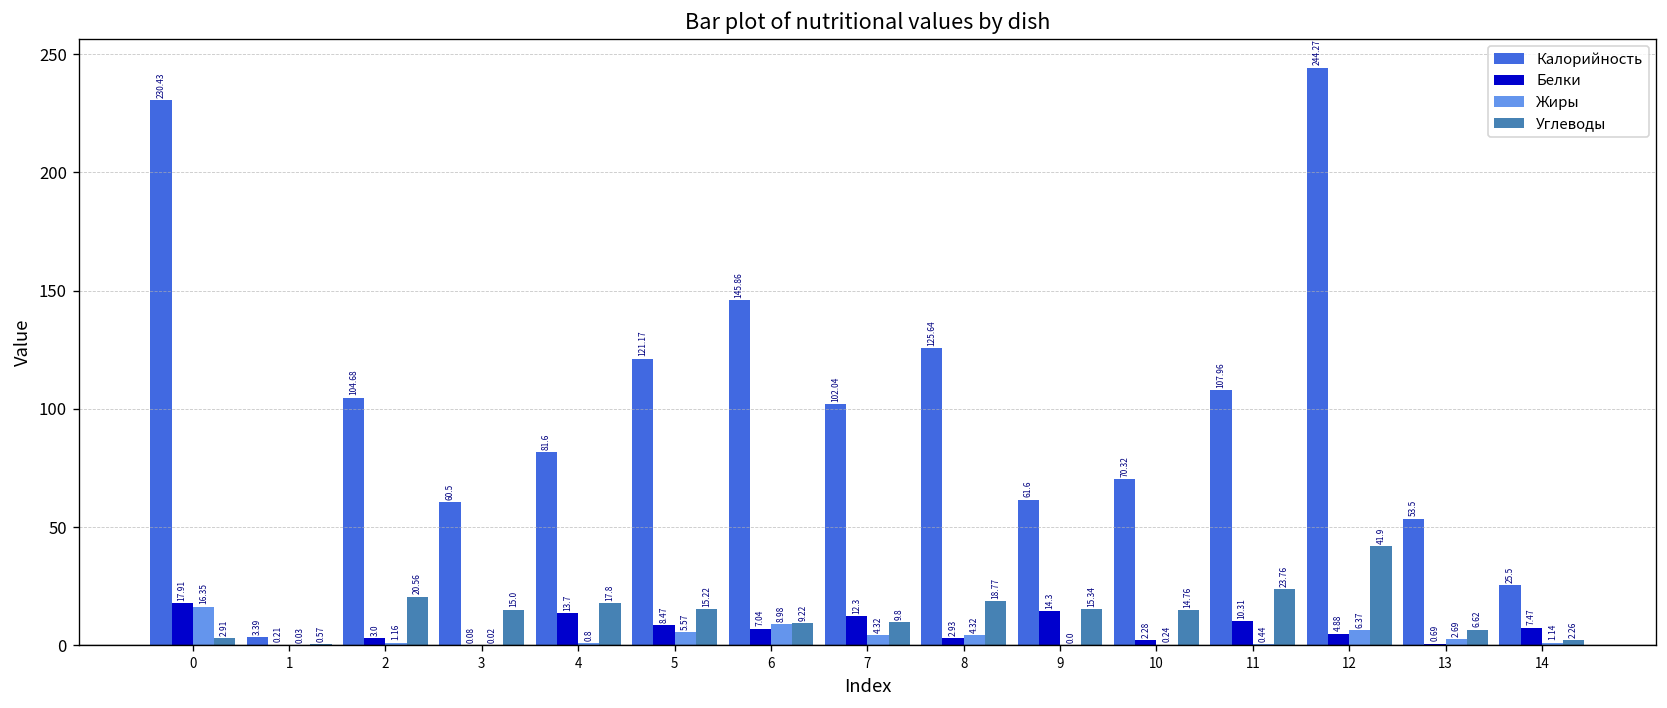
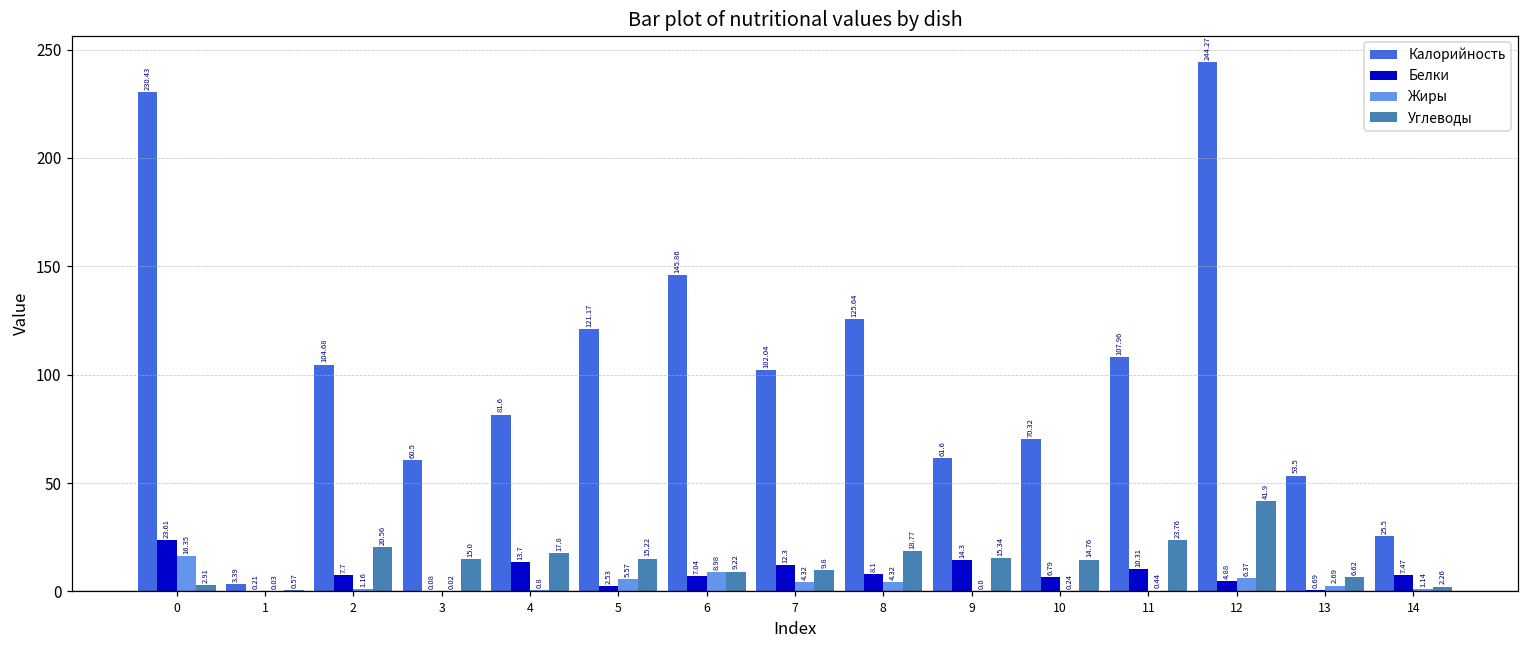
Белки, 0: 17.91 -> 23.61
Белки, 2: 3.0 -> 7.7
Белки, 5: 8.47 -> 2.53
Белки, 8: 2.93 -> 8.1
Белки, 10: 2.28 -> 6.79
